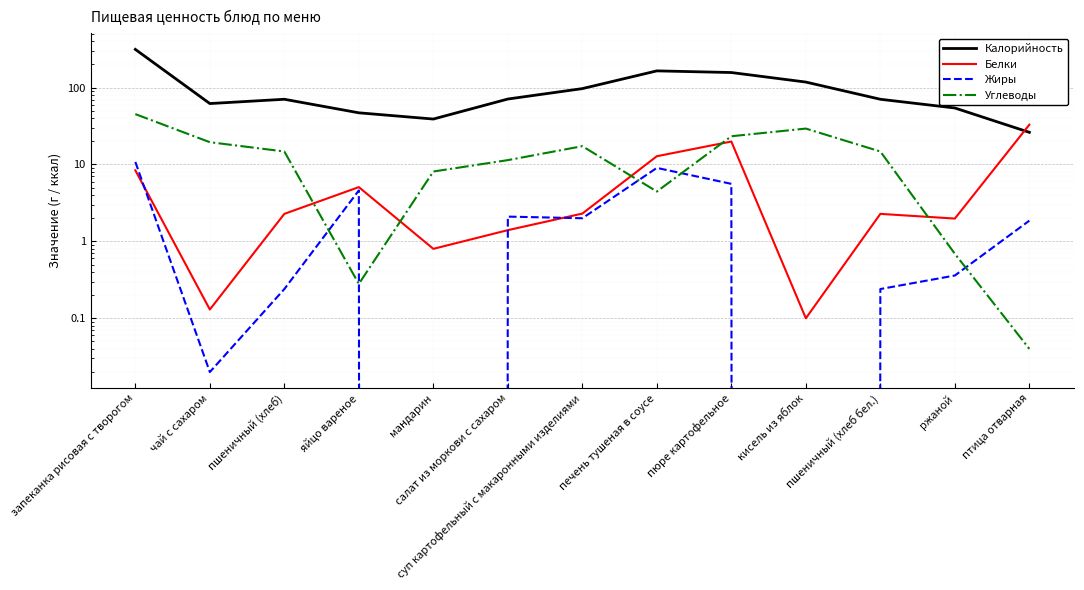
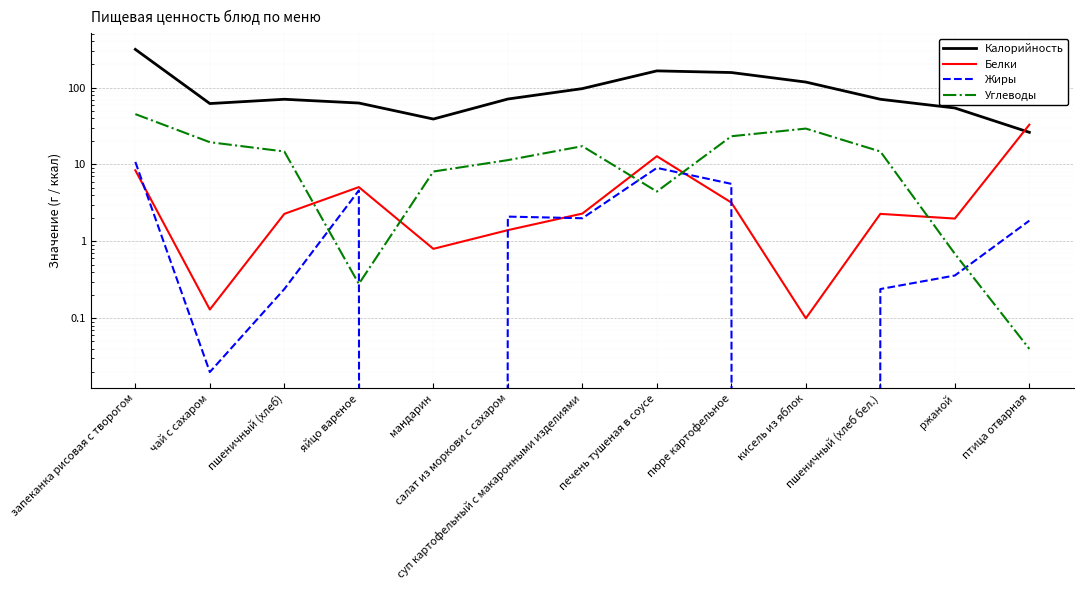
Калорийность, яйцо вареное: 50 -> 60
Белки, пюре картофельное: 20 -> 3.2
